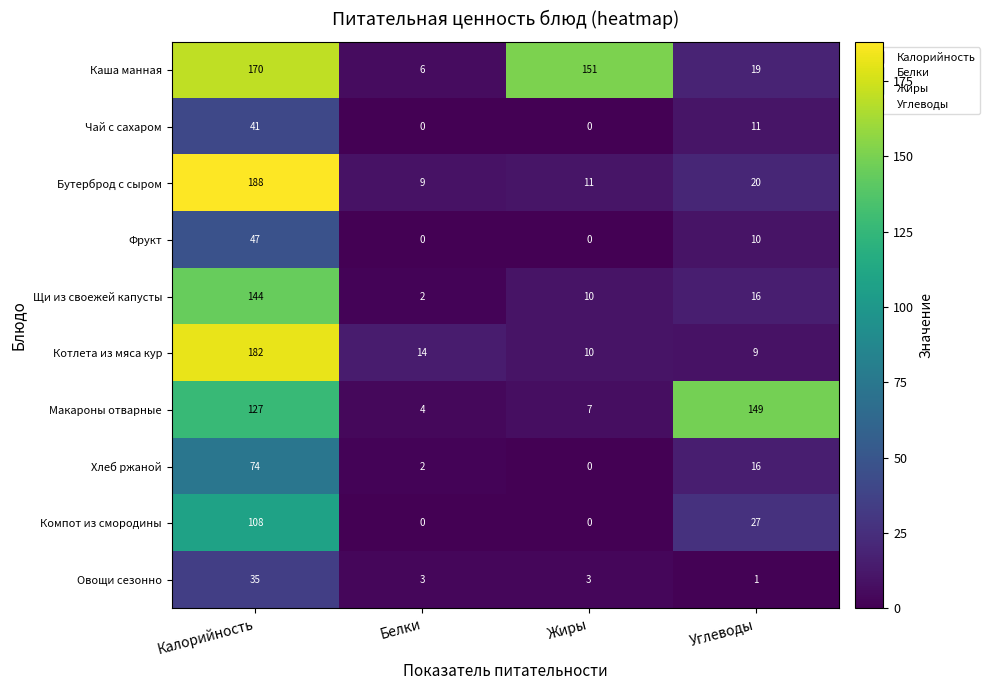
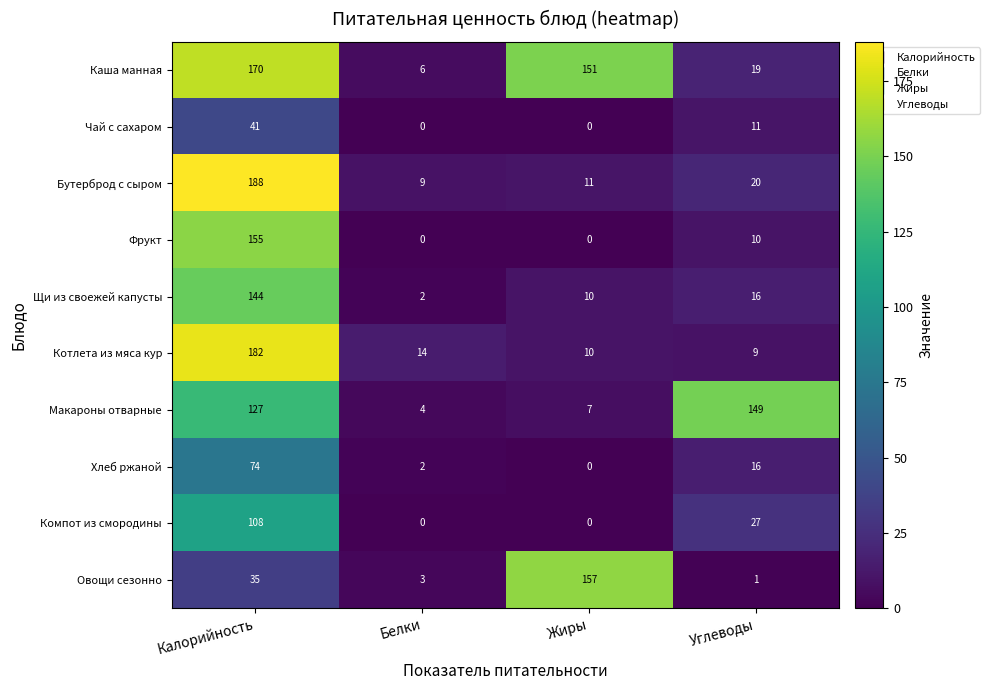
Фрукт, Калорийность: 47 -> 155
Овощи сезонно, Жиры: 3 -> 157
